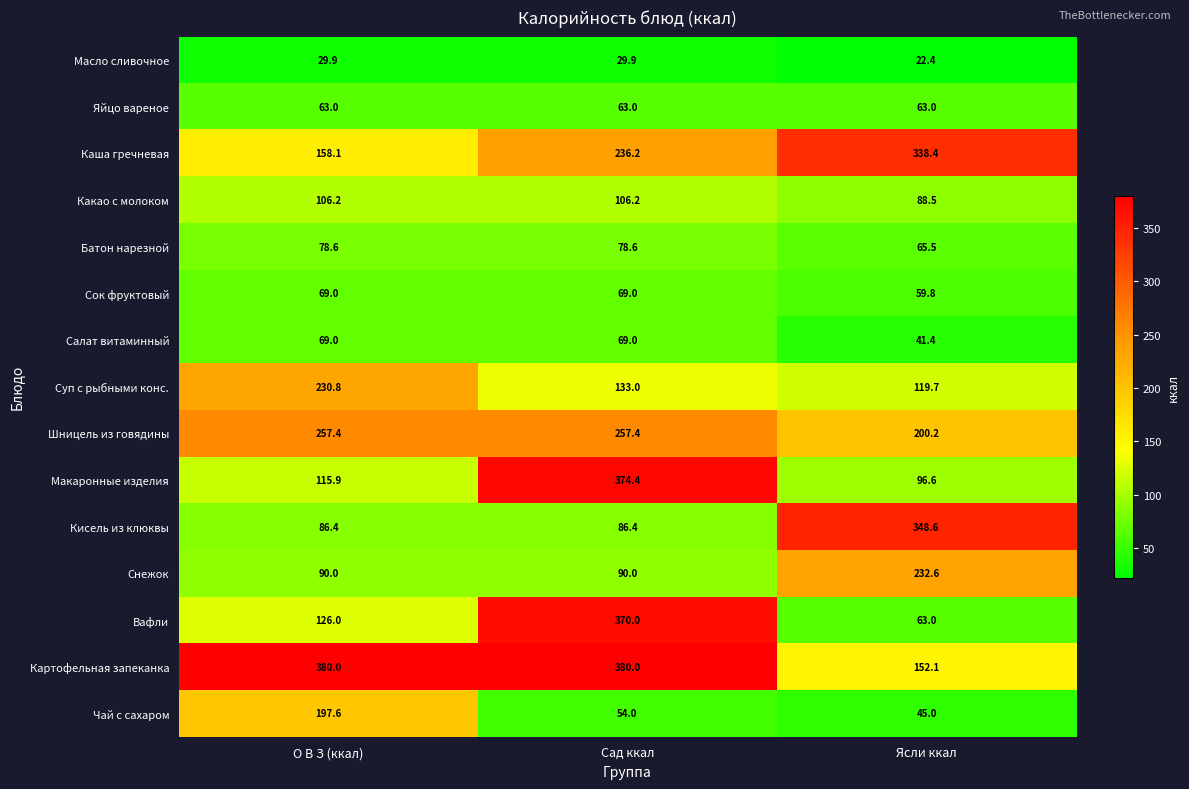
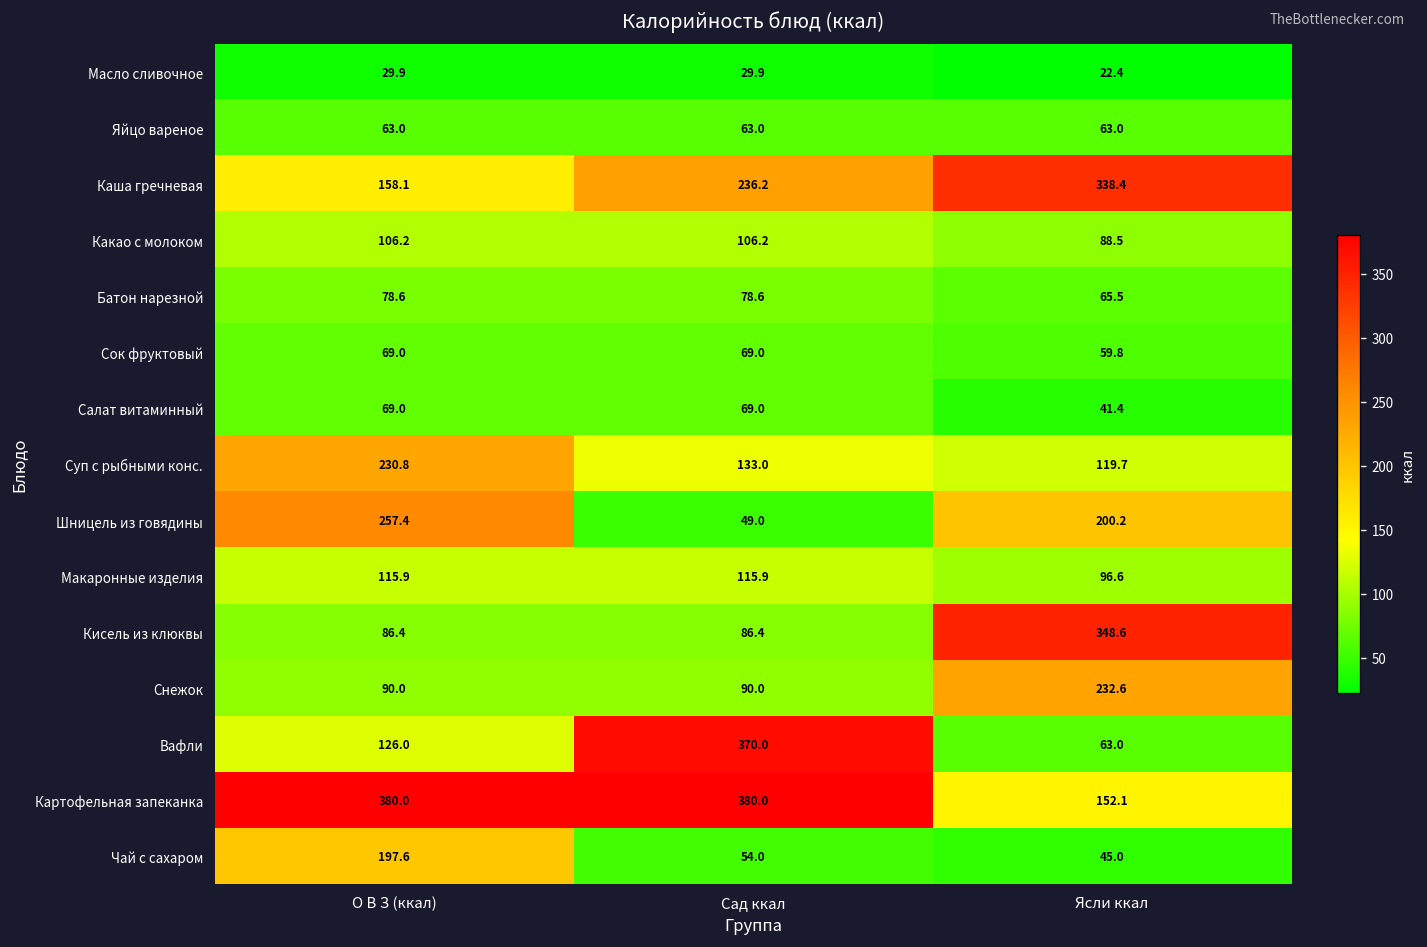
Шницель из говядины, Сад ккал: 257.4 -> 49.0
Макаронные изделия, Сад ккал: 374.4 -> 115.9
